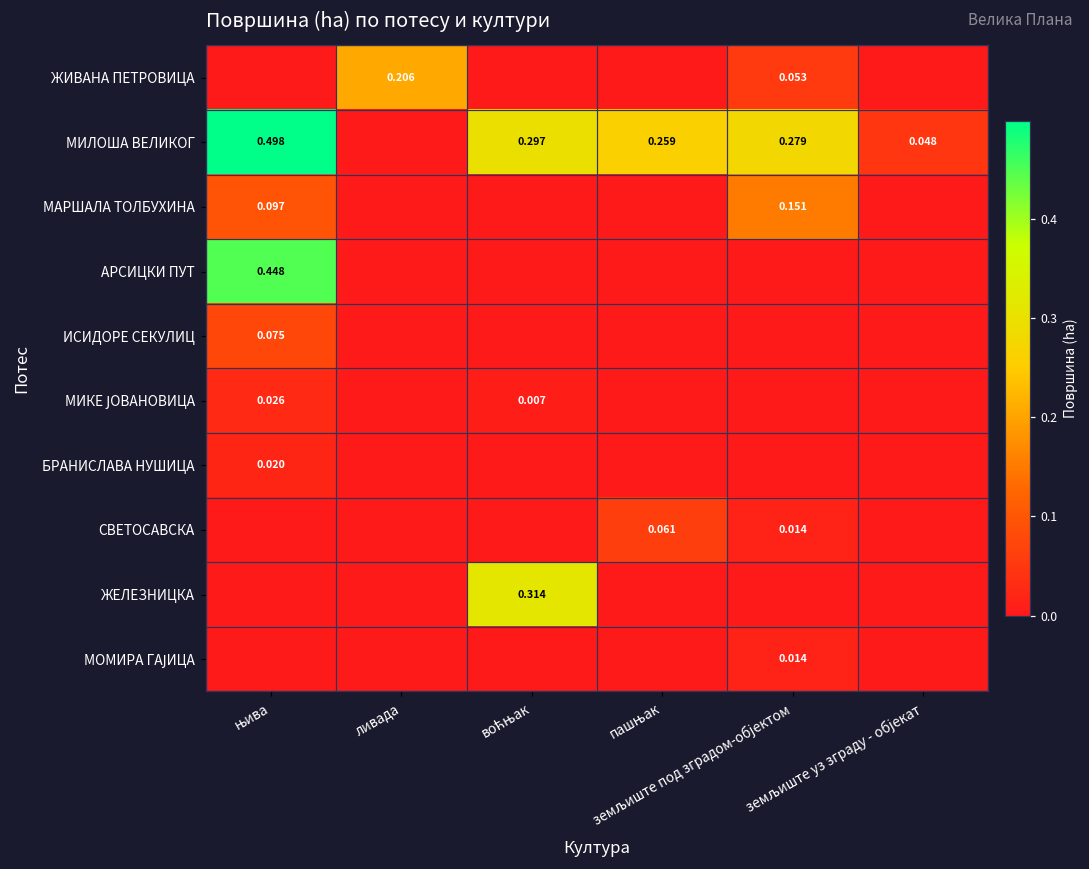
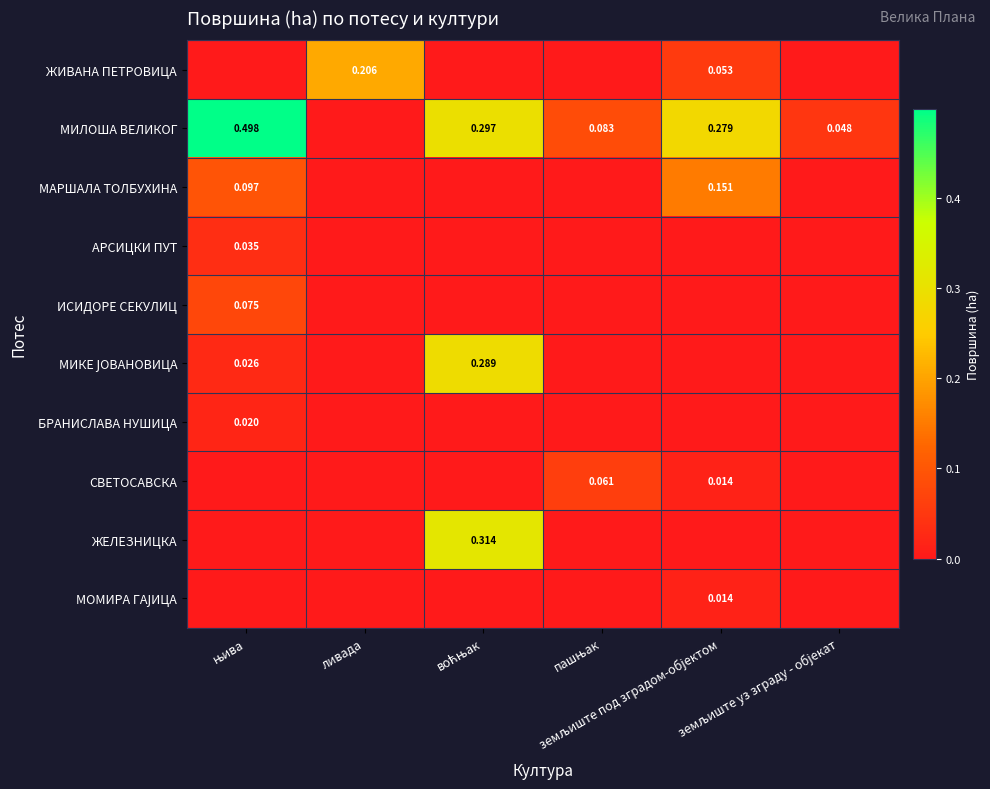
МИЛОША ВЕЛИКОГ, пашњак: 0.259 -> 0.083
АРСИЦКИ ПУТ, њива: 0.448 -> 0.035
МИКЕ ЈОВАНОВИЦА, воћњак: 0.007 -> 0.289
